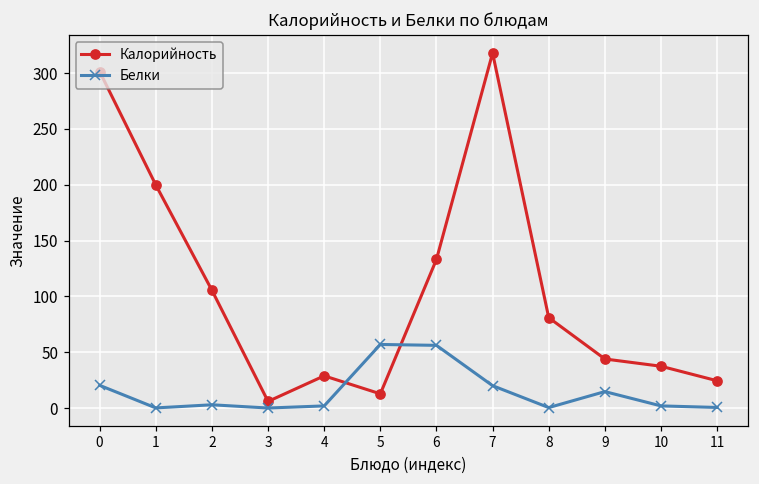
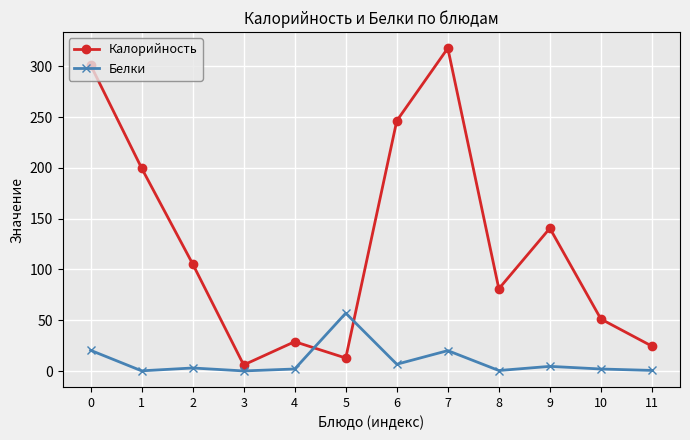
Калорийность, 6: 133 -> 246
Белки, 6: 56 -> 7
Калорийность, 9: 44 -> 141
Белки, 9: 15 -> 5
Калорийность, 10: 38 -> 51
